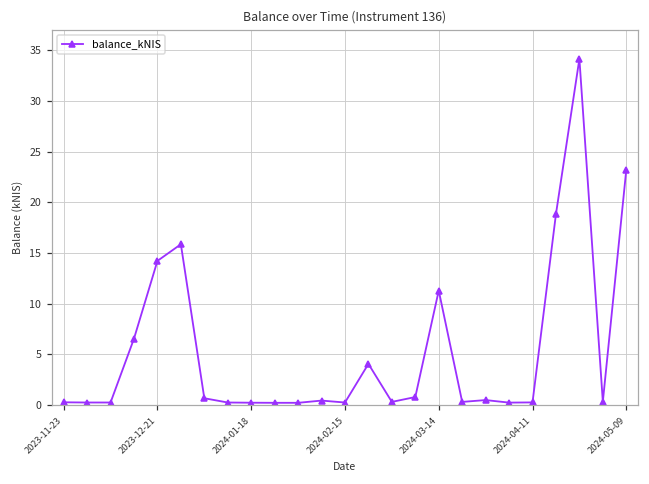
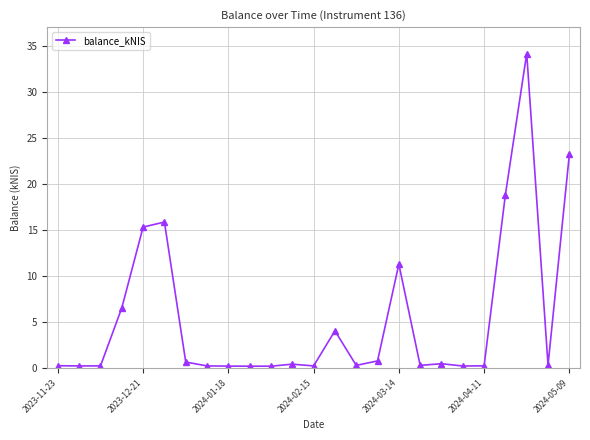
2023-12-21: 14 -> 15
